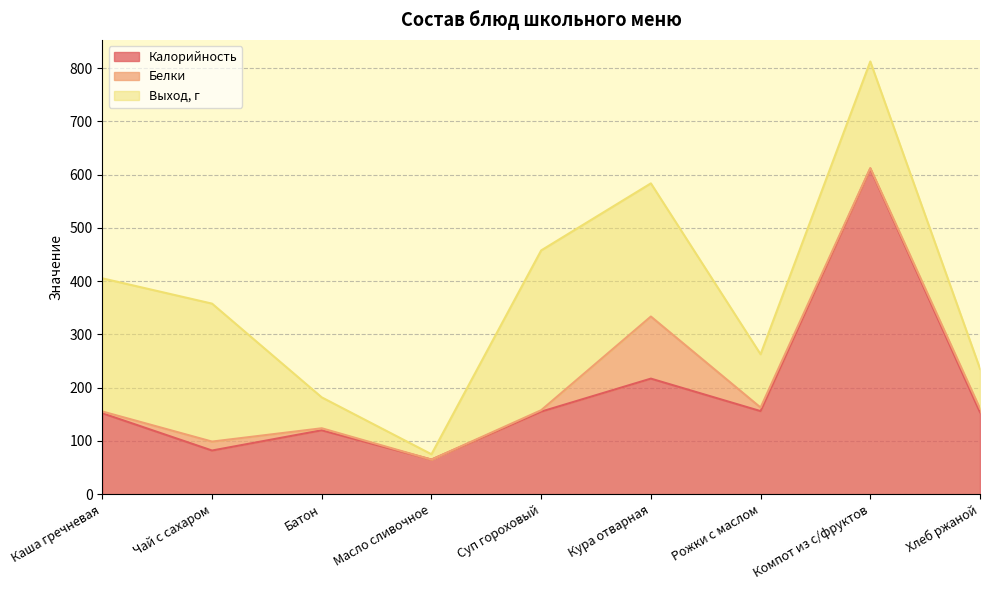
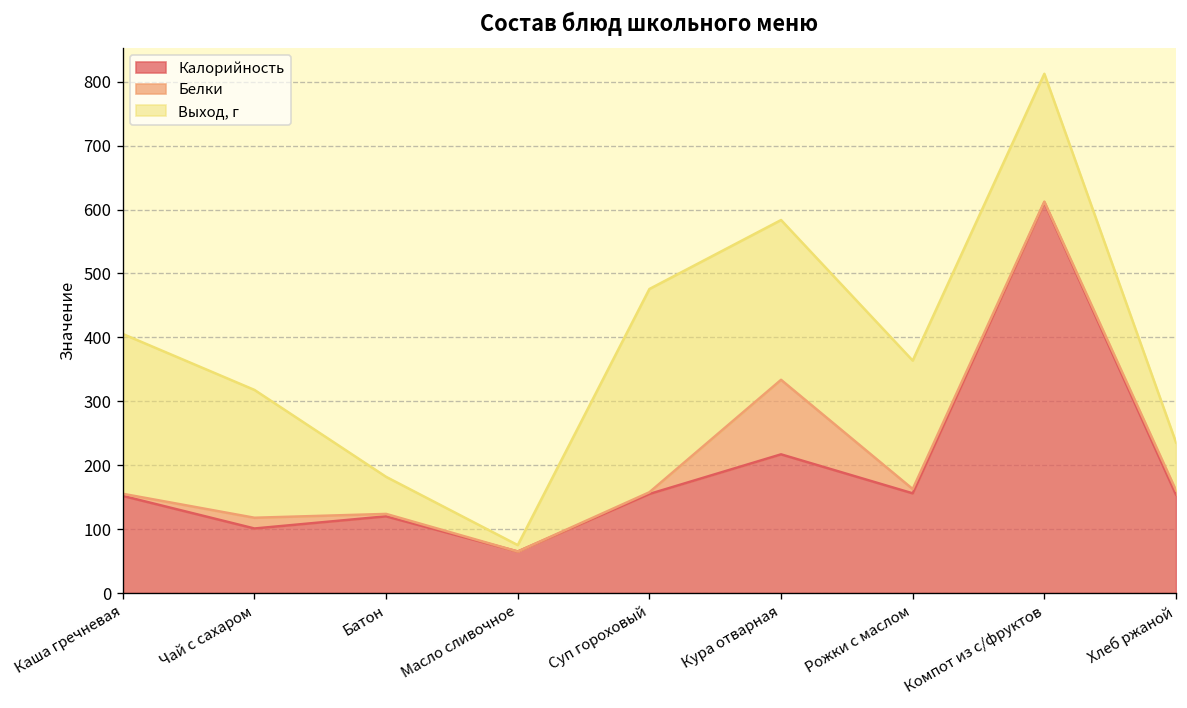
Калорийность, Чай с сахаром: 80 -> 100
Выход, г, Чай с сахаром: 260 -> 200
Выход, г, Суп гороховый: 300 -> 320
Выход, г, Рожки с маслом: 100 -> 200
